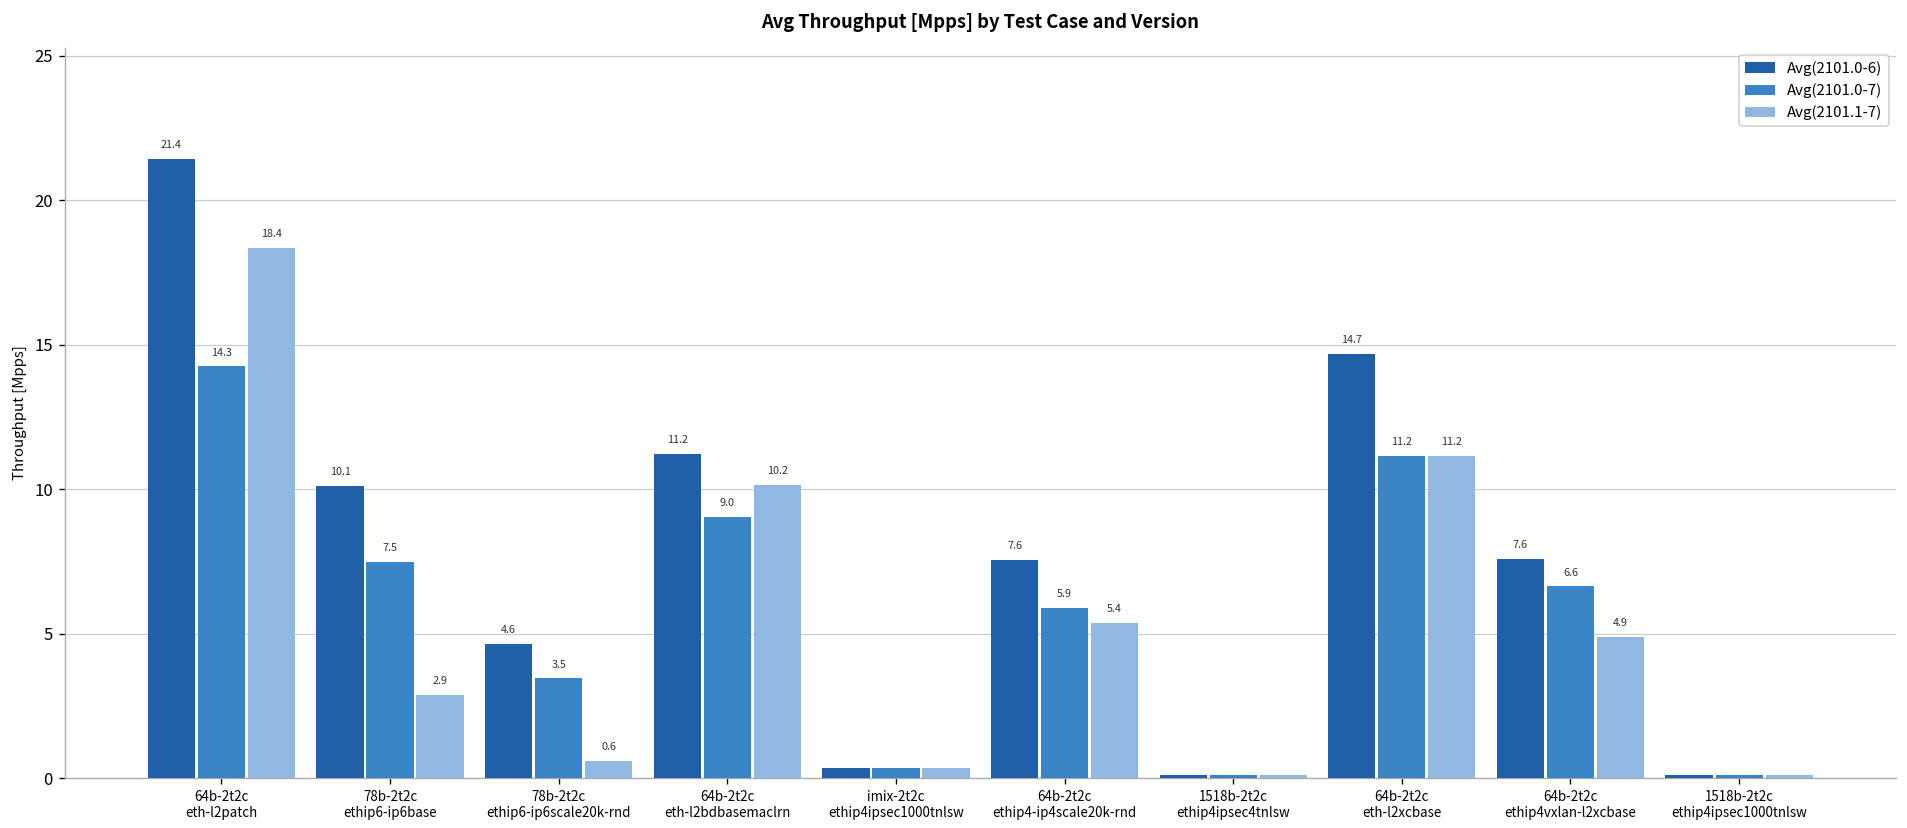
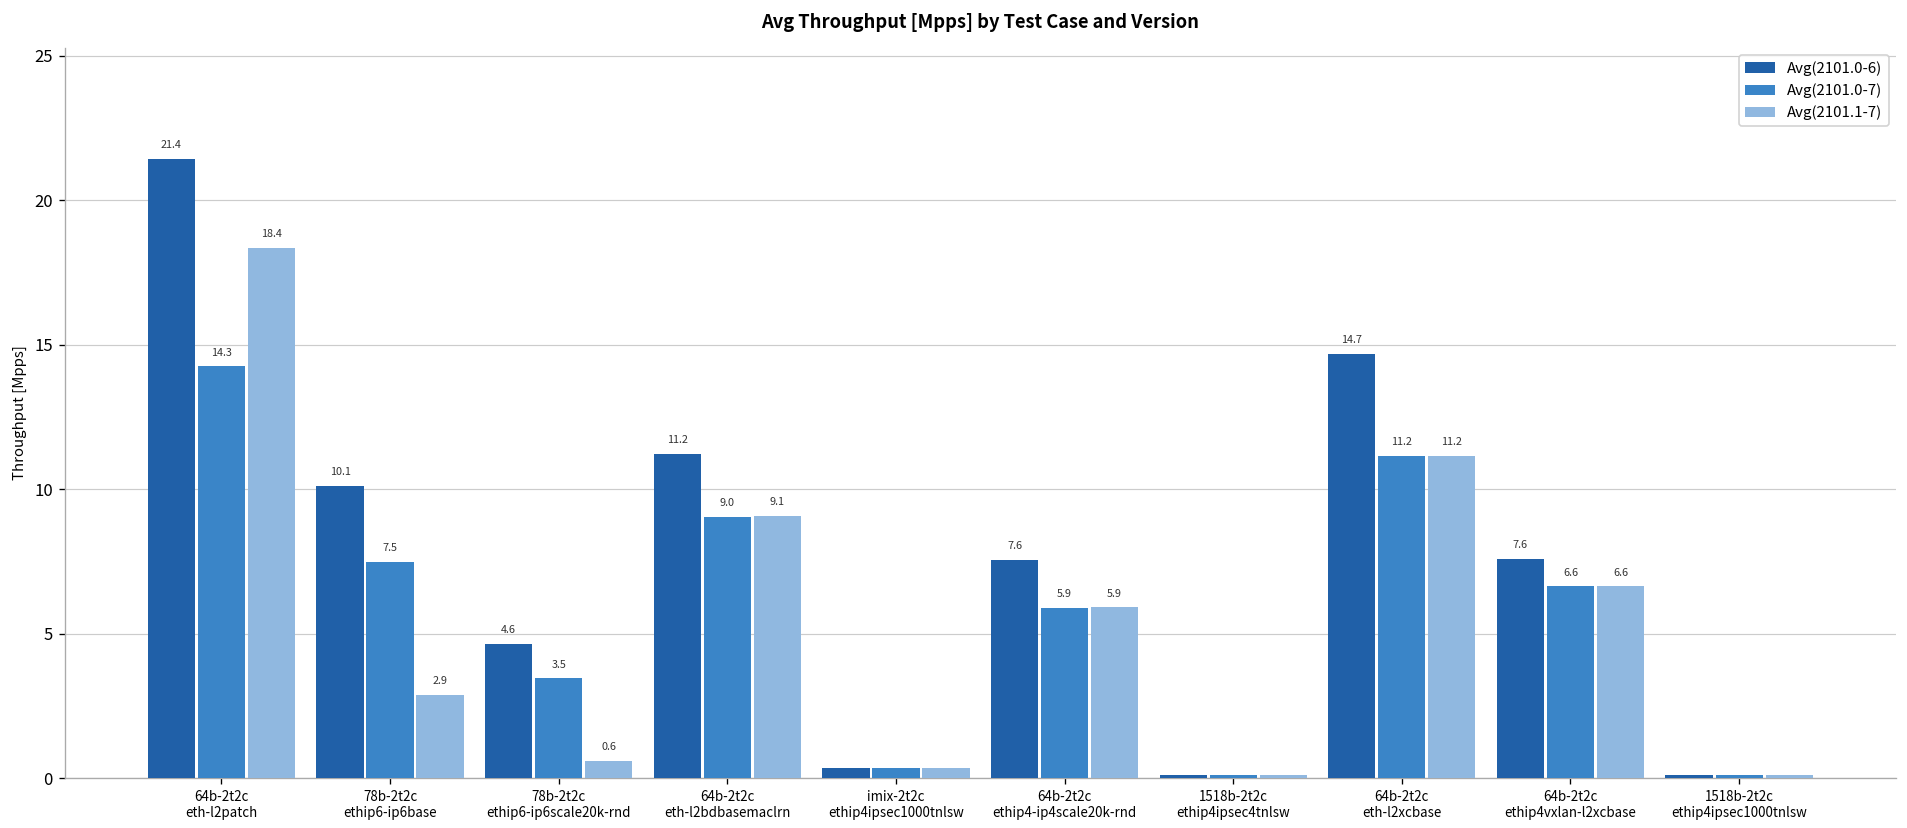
Avg(2101.1-7), 64b-2t2c eth-l2bdbasemaclrn: 10.2 -> 9.1
Avg(2101.1-7), 64b-2t2c ethip4-ip4scale20k-rnd: 5.4 -> 5.9
Avg(2101.1-7), 64b-2t2c ethip4vxlan-l2xcbase: 4.9 -> 6.6
